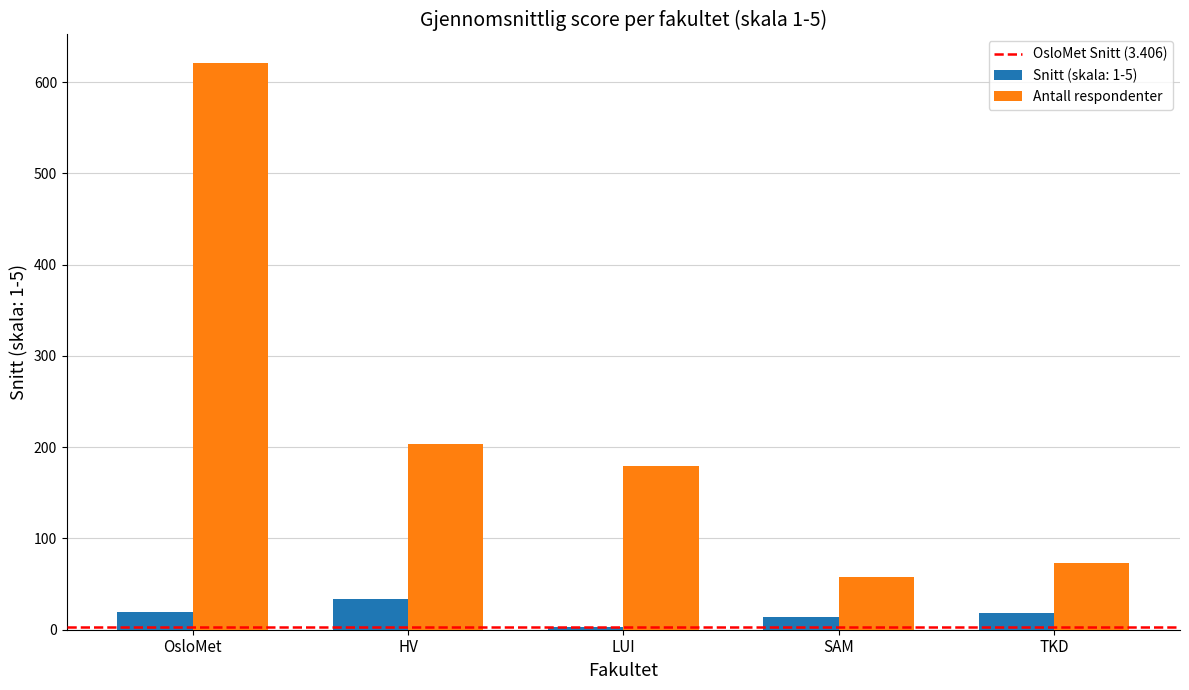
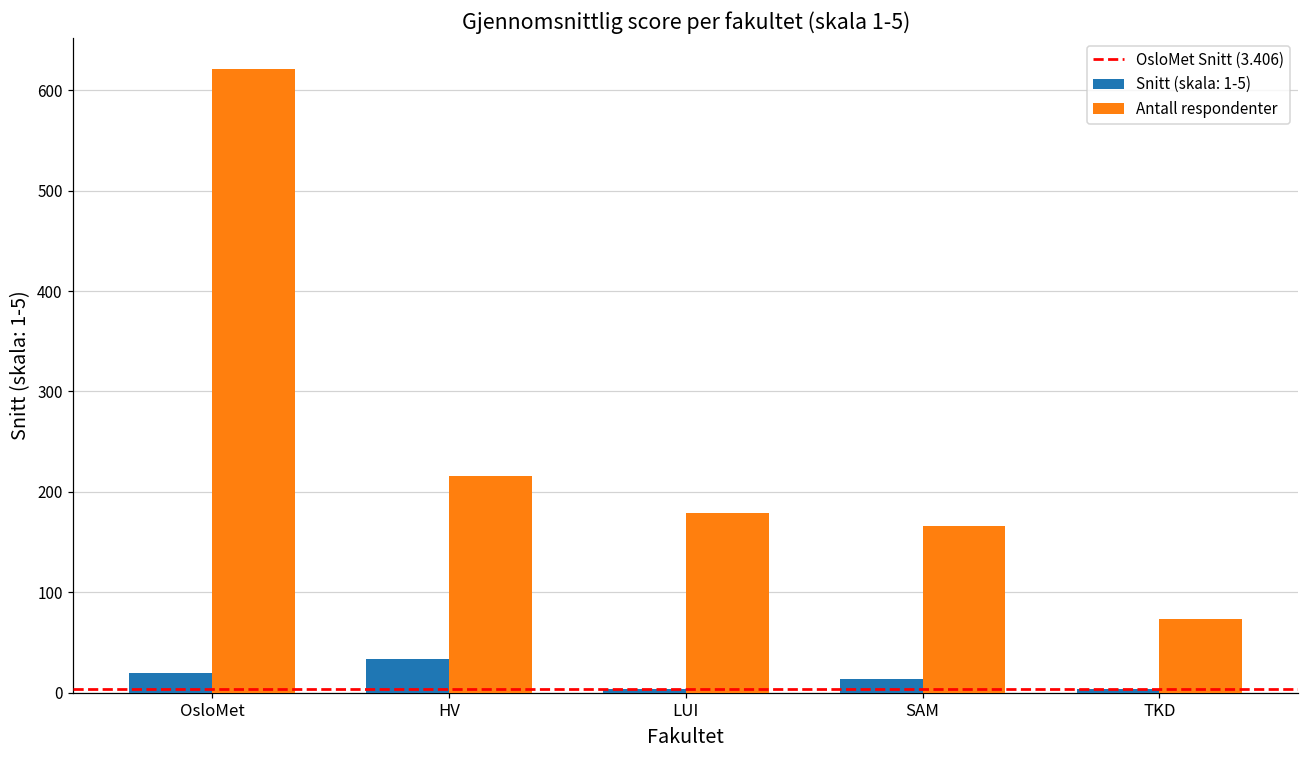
Antall respondenter, HV: 200 -> 220
Antall respondenter, SAM: 60 -> 170
Snitt (skala: 1-5), TKD: 20 -> 0
